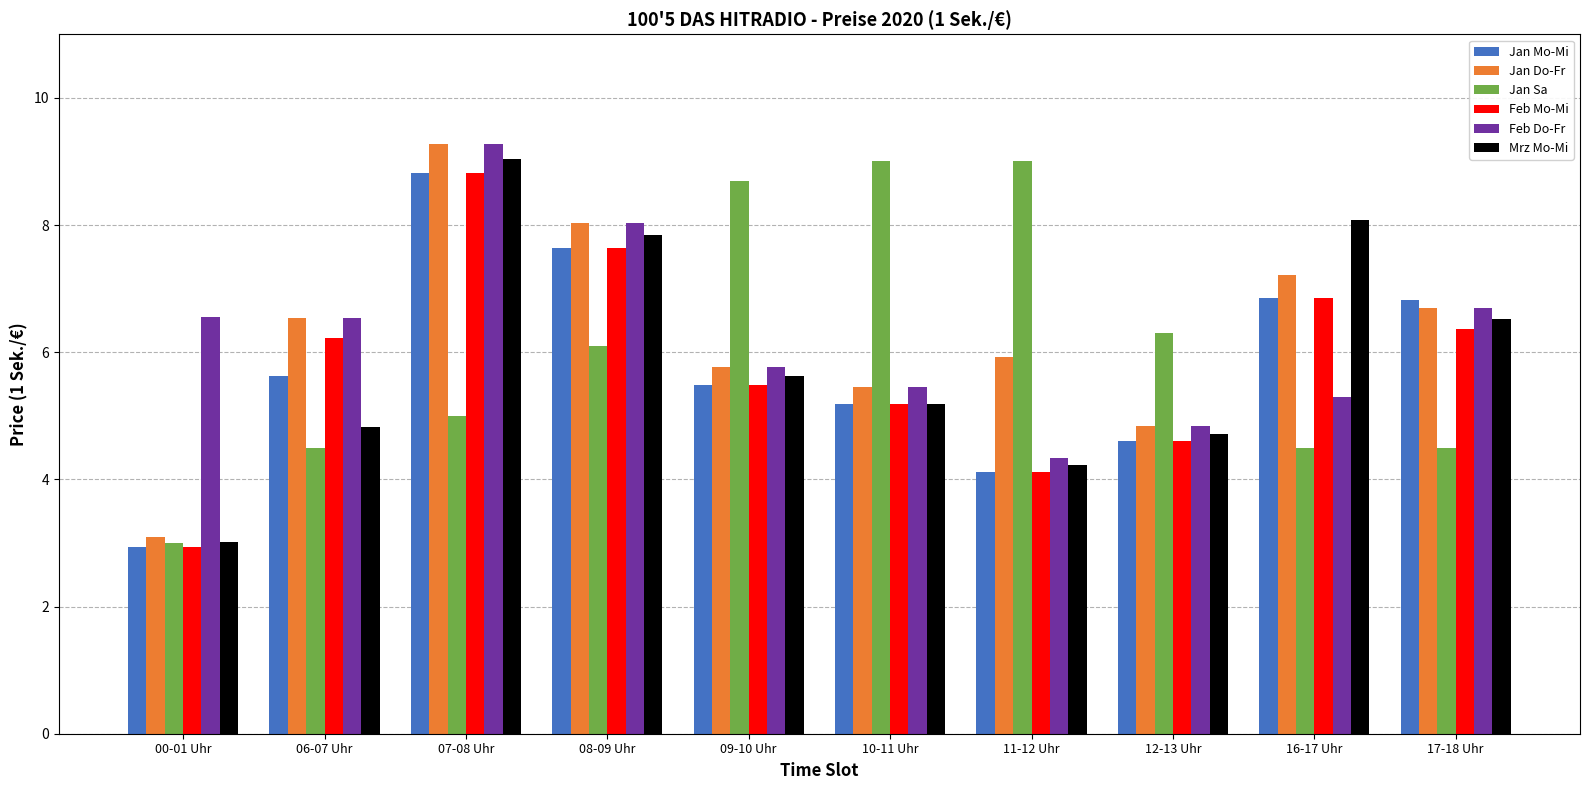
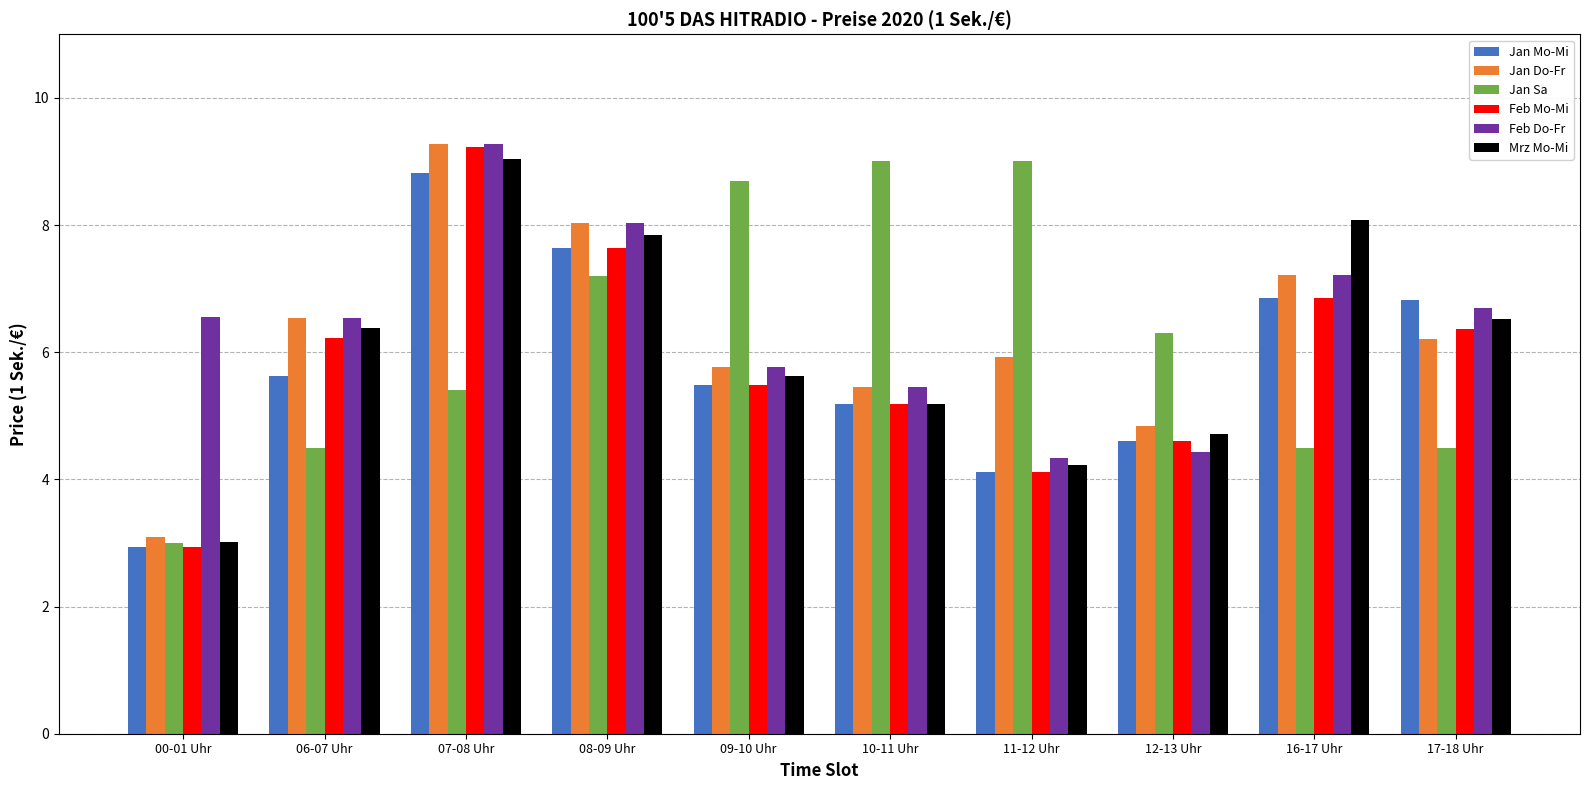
Mrz Mo-Mi, 06-07 Uhr: 4.8 -> 6.4
Jan Sa, 07-08 Uhr: 5.0 -> 5.4
Feb Mo-Mi, 07-08 Uhr: 8.8 -> 9.2
Jan Sa, 08-09 Uhr: 6.1 -> 7.2
Feb Do-Fr, 12-13 Uhr: 4.8 -> 4.4
Feb Do-Fr, 16-17 Uhr: 5.3 -> 7.2
Jan Do-Fr, 17-18 Uhr: 6.7 -> 6.2
